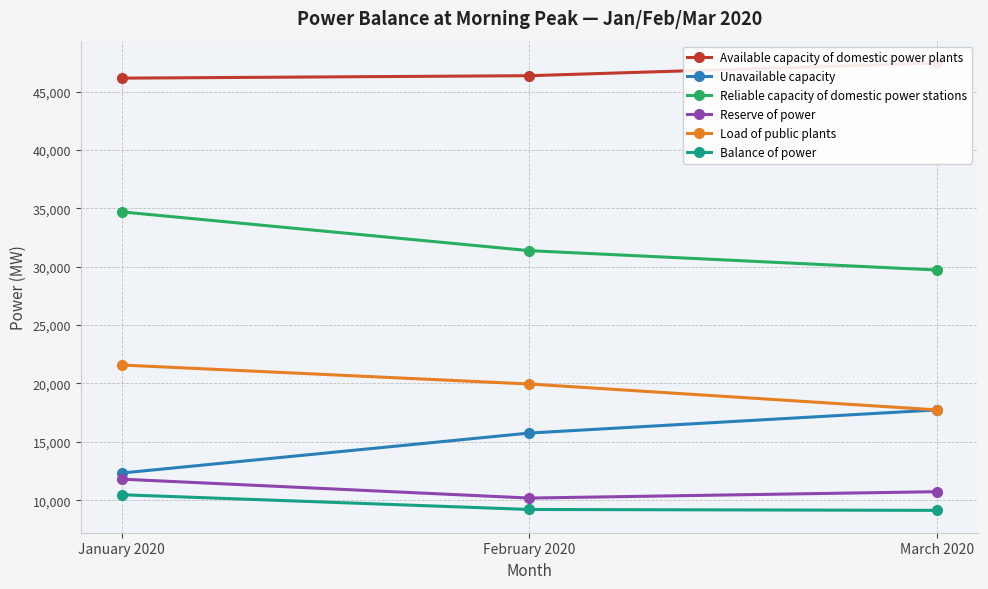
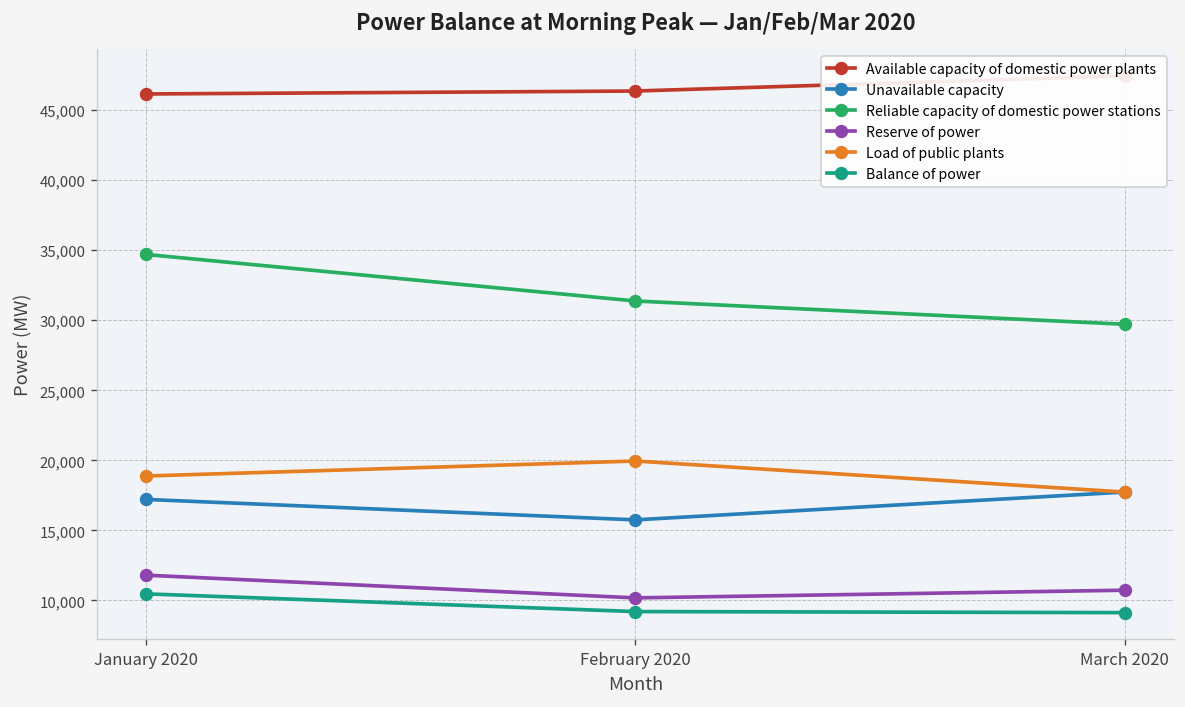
Unavailable capacity, January 2020: 12,300 -> 17,200
Load of public plants, January 2020: 21,600 -> 18,900
